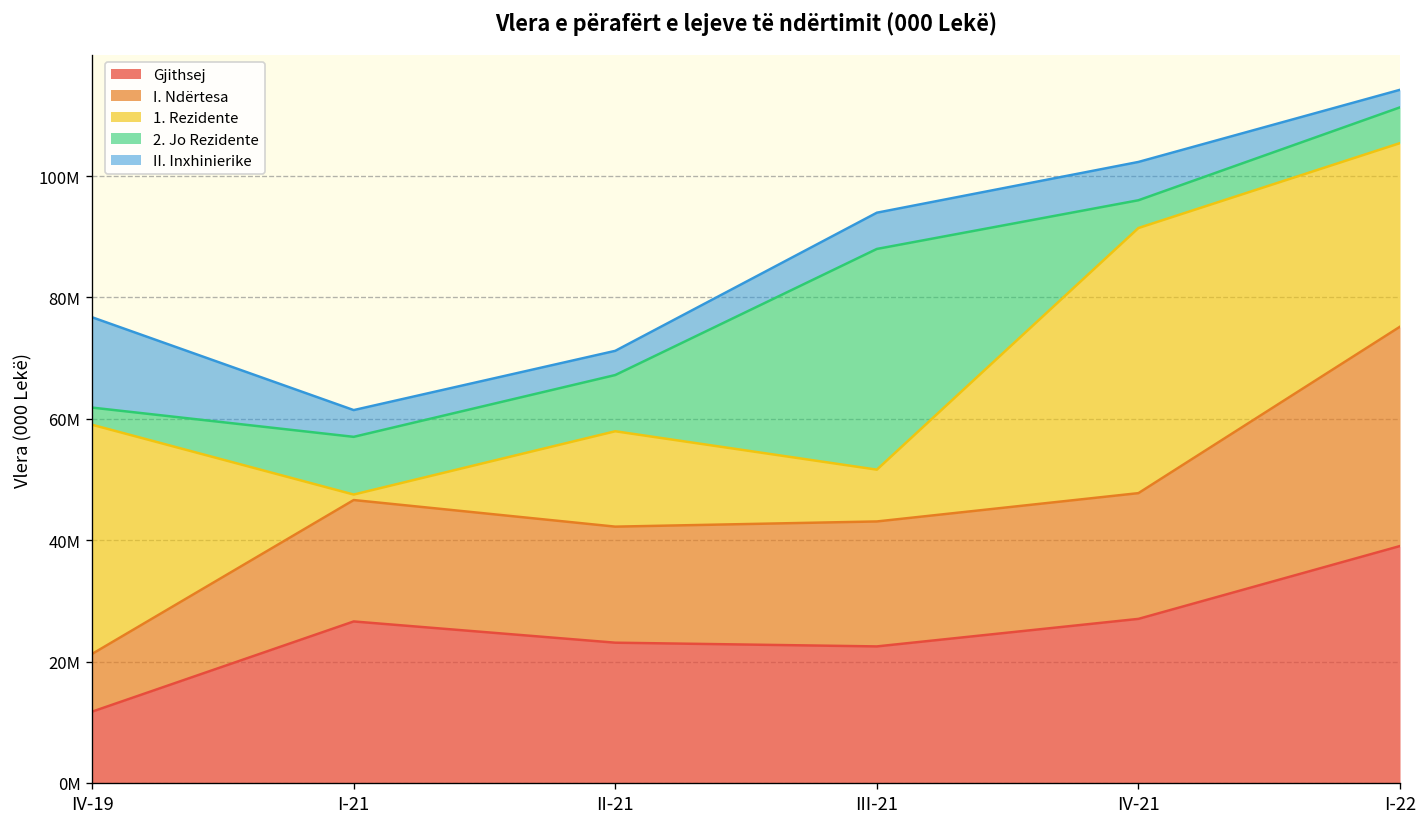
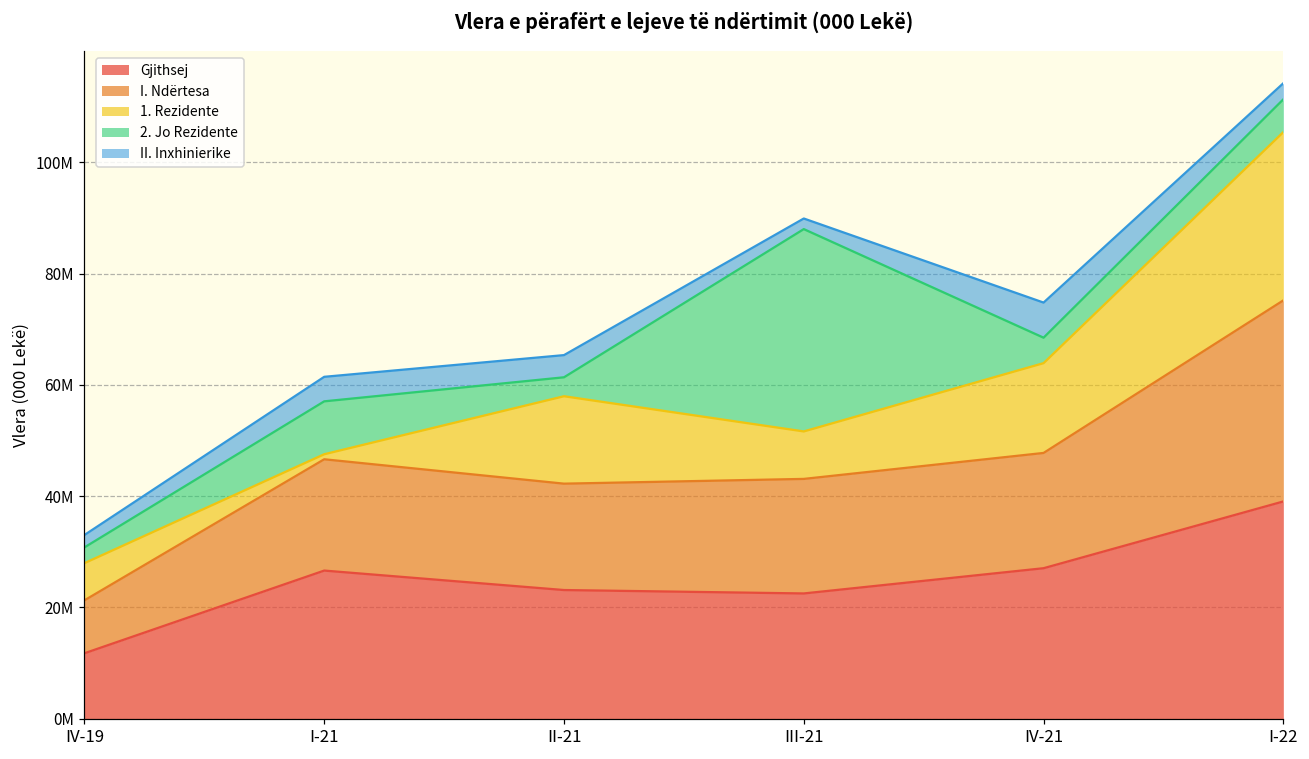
1. Rezidente, IV-19: 38000000 -> 7000000
II. Inxhinierike, IV-19: 15000000 -> 2000000
2. Jo Rezidente, II-21: 9000000 -> 3000000
II. Inxhinierike, III-21: 6000000 -> 2000000
1. Rezidente, IV-21: 44000000 -> 16000000
